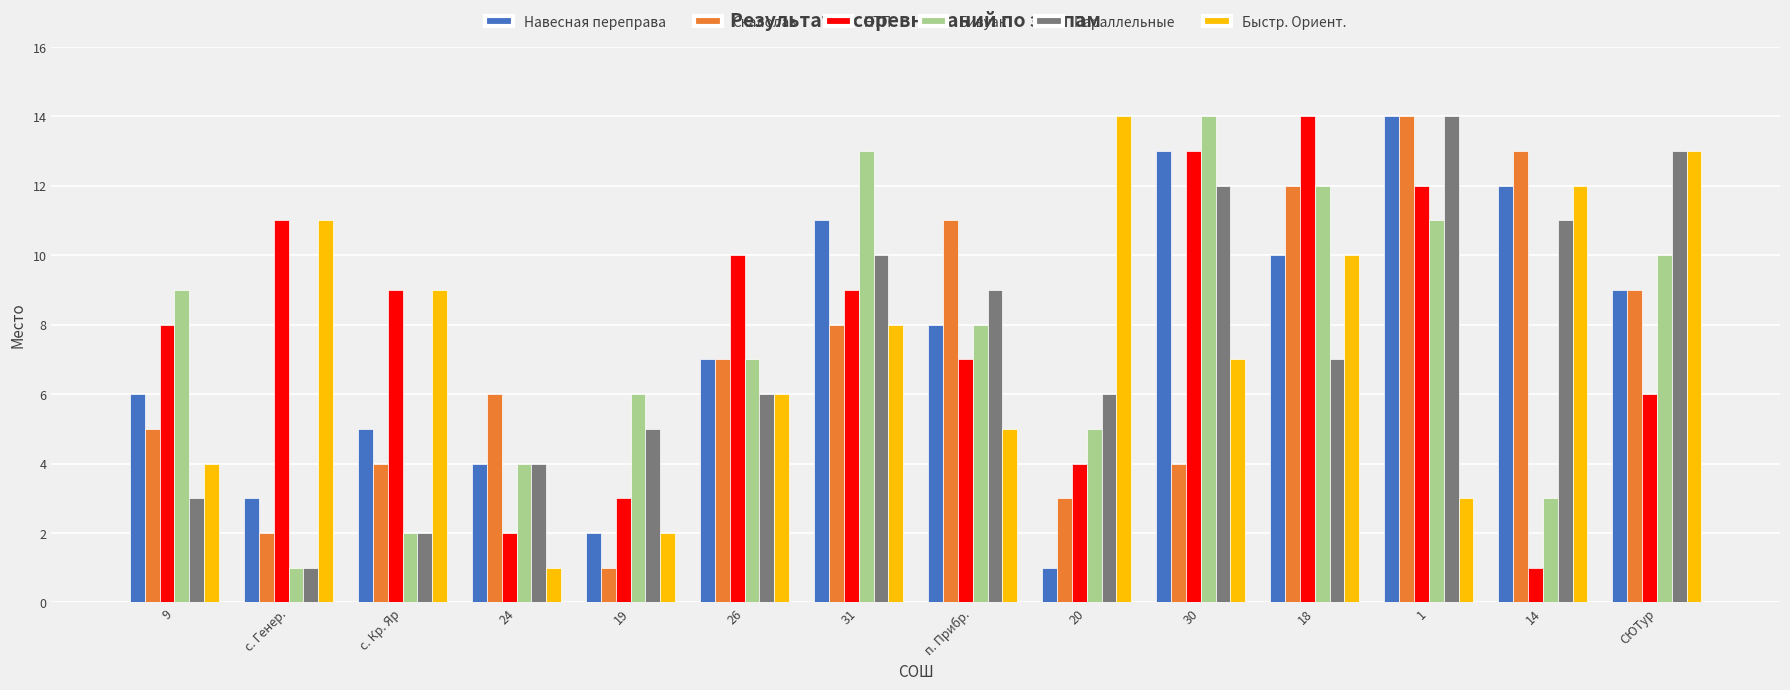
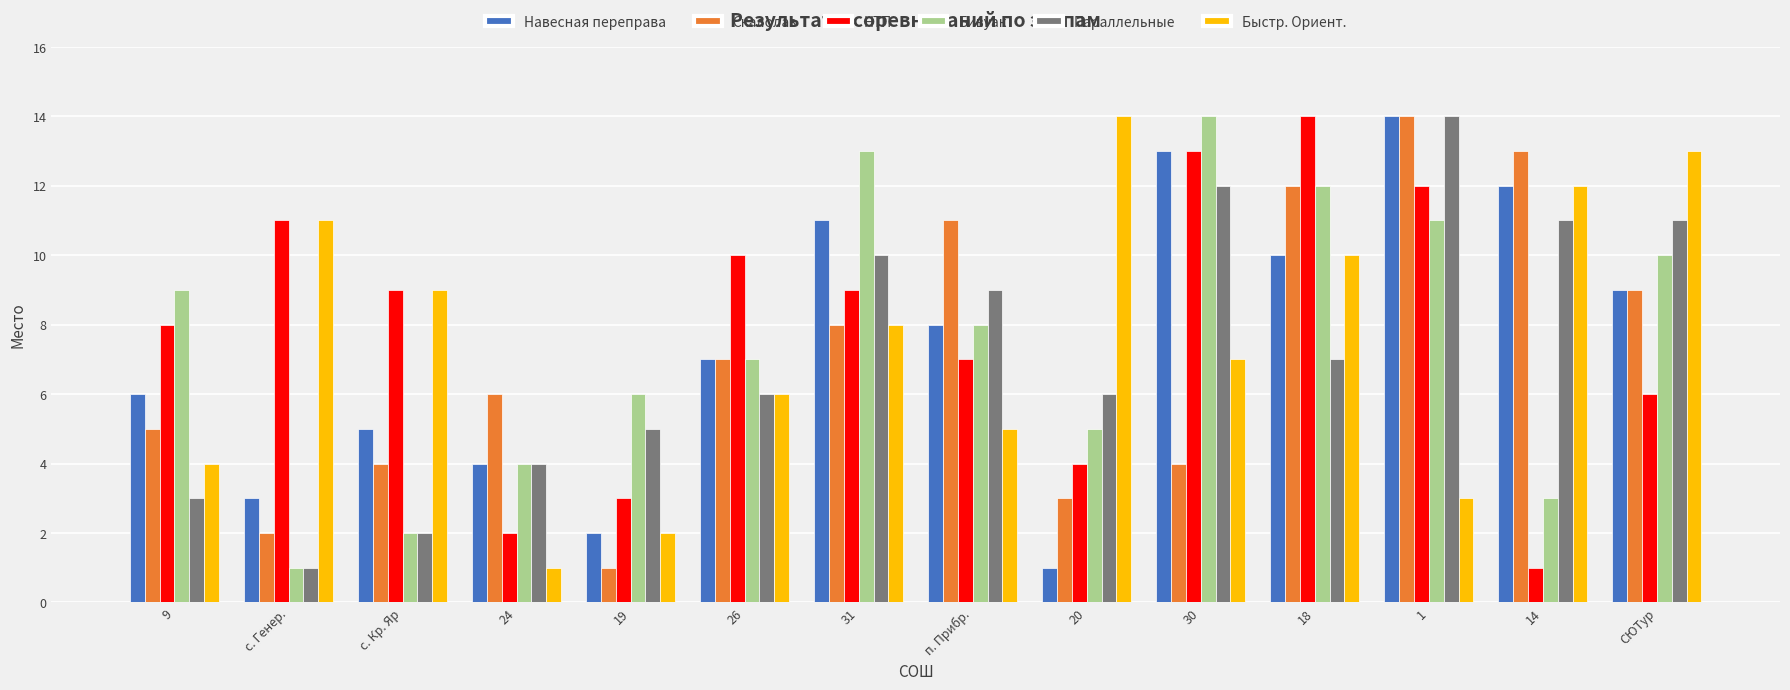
Параллельные, СЮТур: 13 -> 11
